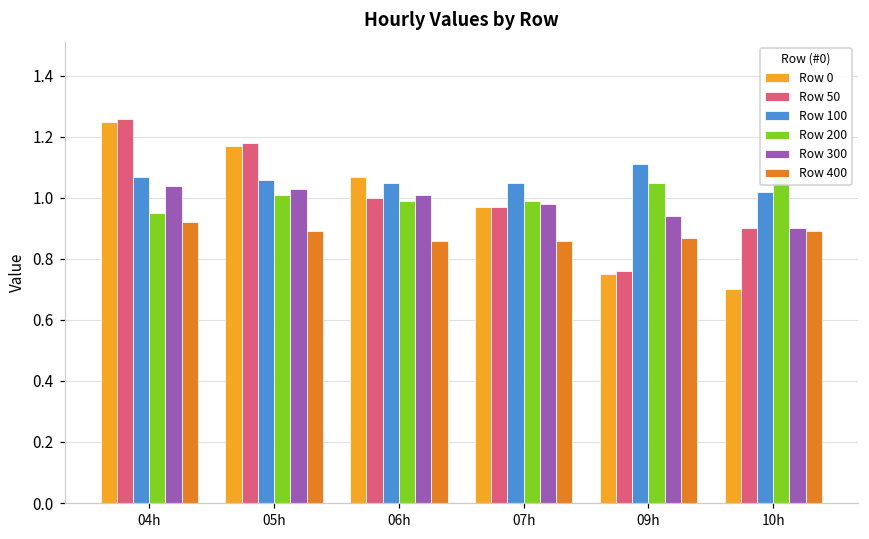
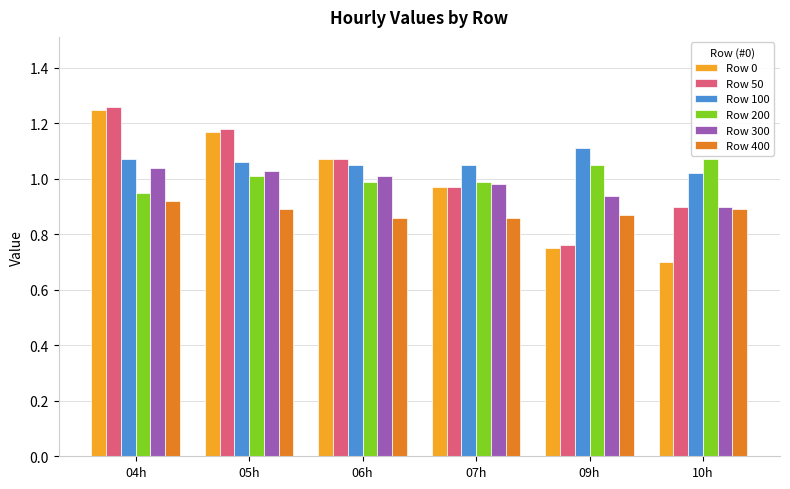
Row 50, 06h: 1.00 -> 1.07
